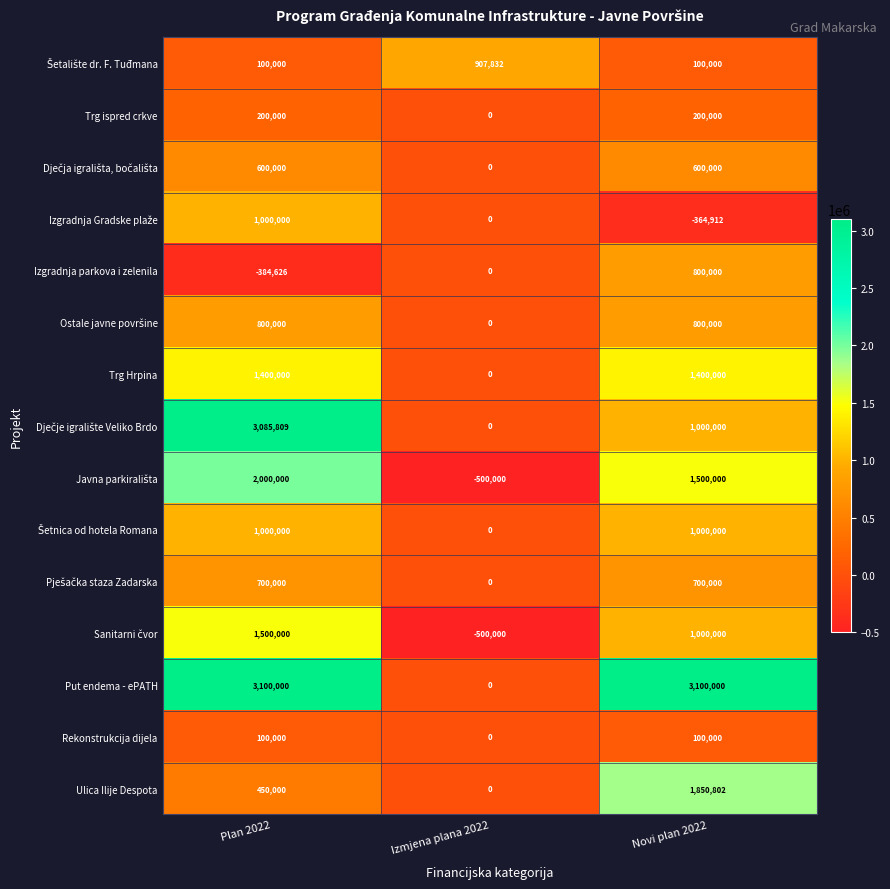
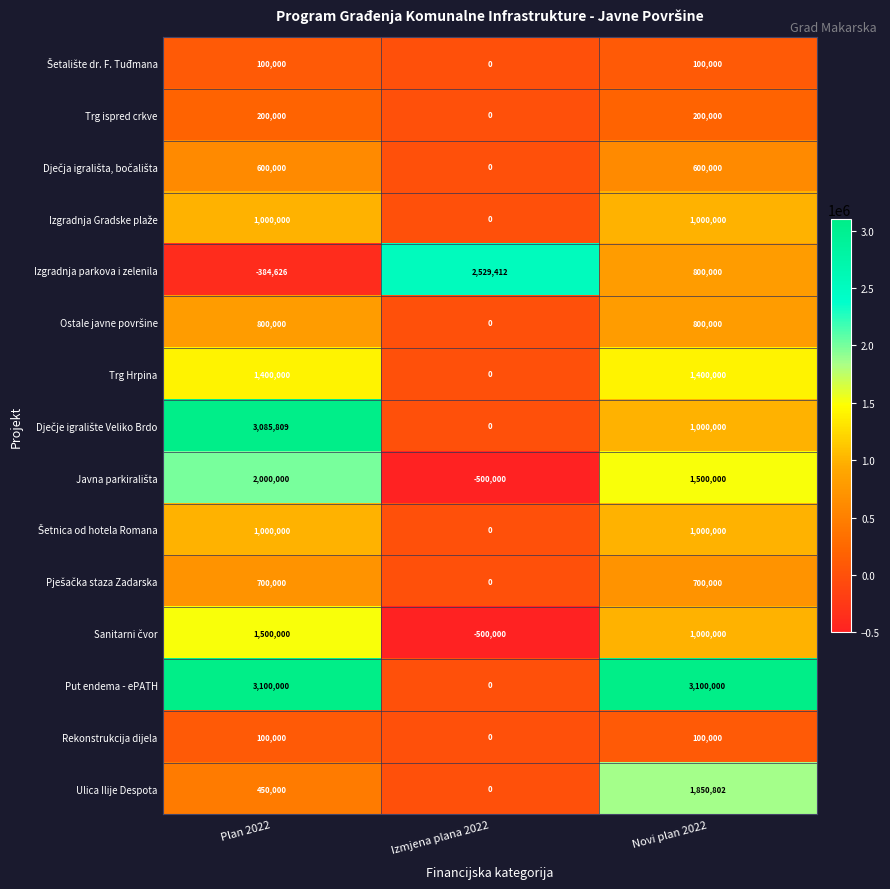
Šetalište dr. F. Tuđmana, Izmjena plana 2022: 907,832 -> 0
Izgradnja Gradske plaže, Novi plan 2022: -364,912 -> 1,000,000
Izgradnja parkova i zelenila, Izmjena plana 2022: 0 -> 2,529,412
